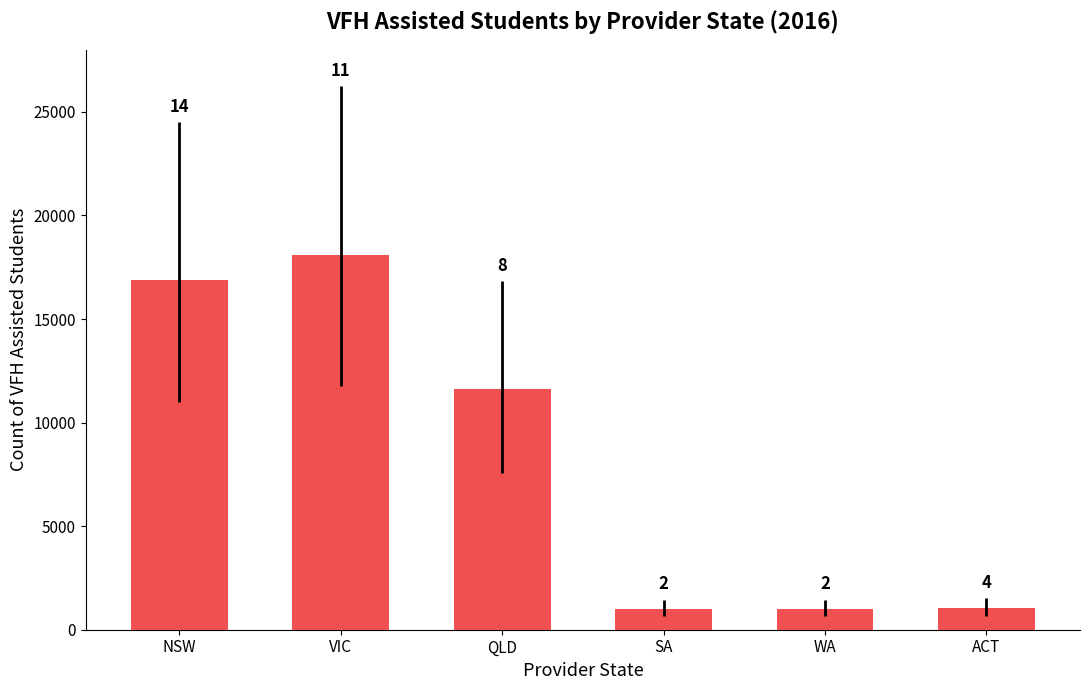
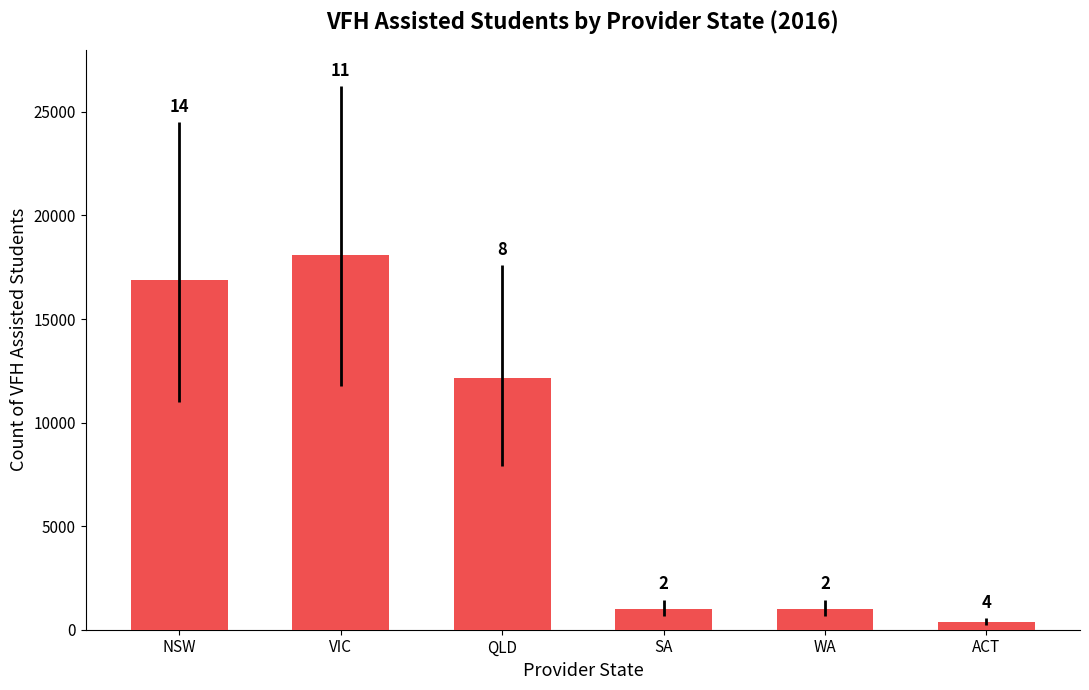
QLD: 11600 -> 12100
ACT: 1000 -> 400
